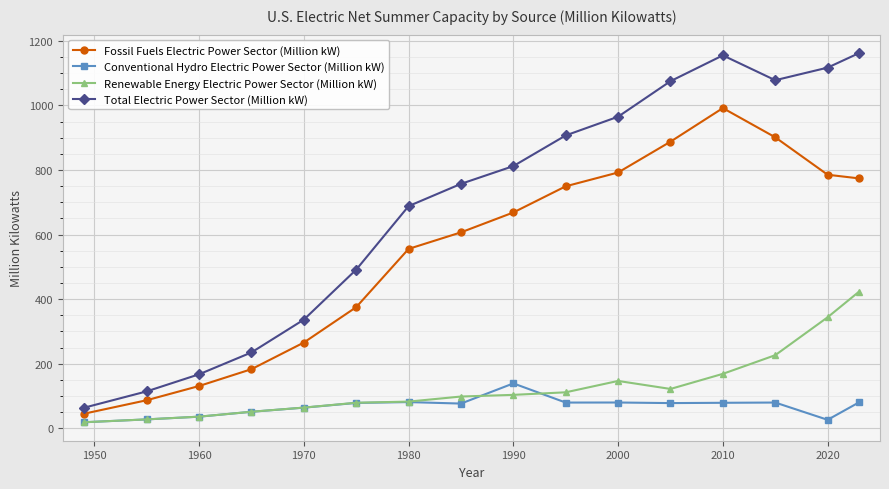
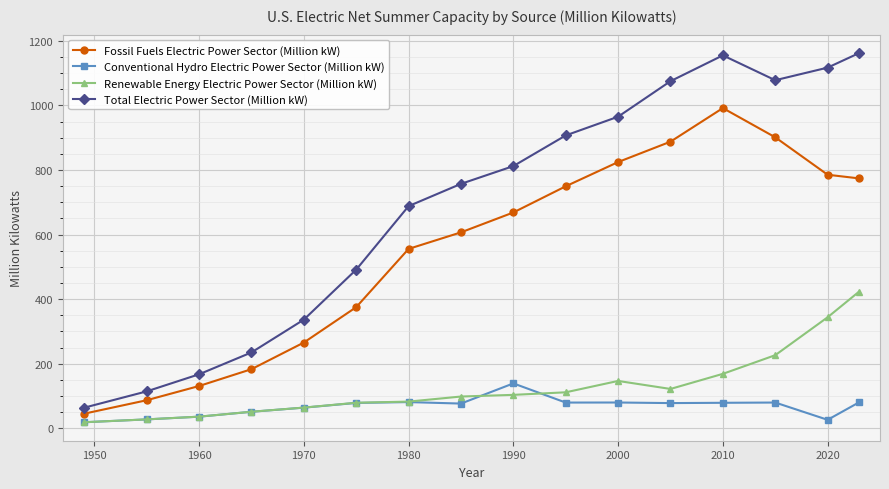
Fossil Fuels Electric Power Sector (Million kW), 2000: 790 -> 820
